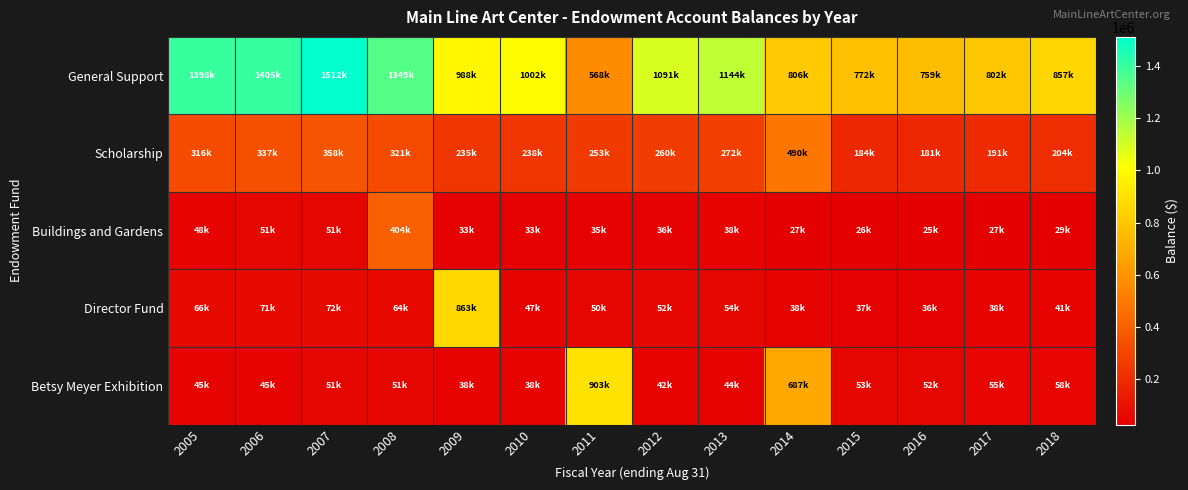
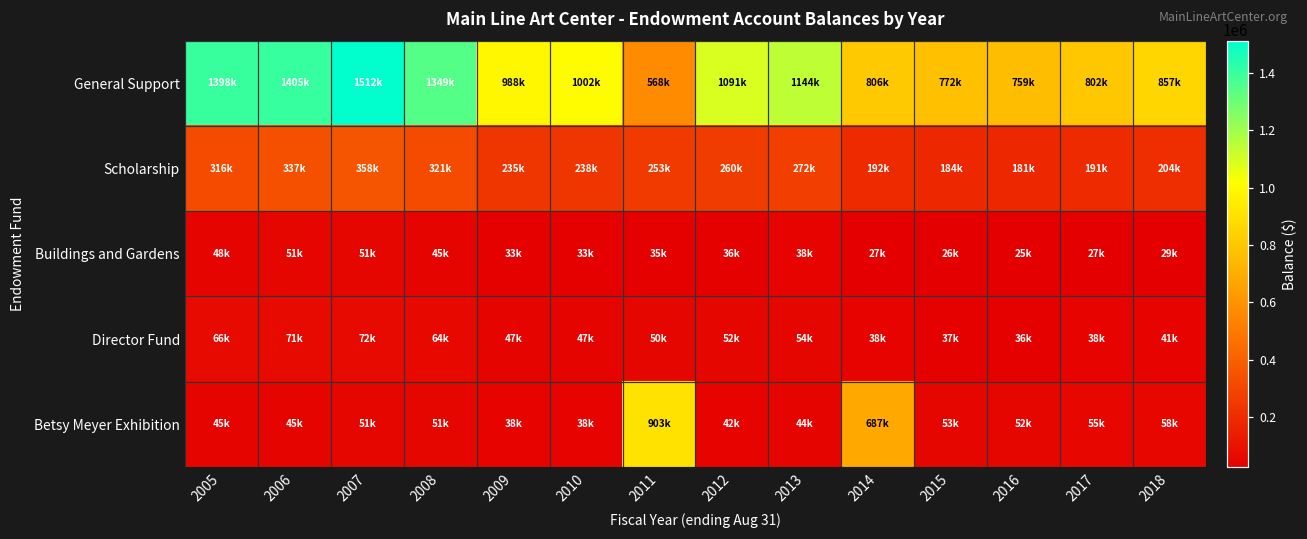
Scholarship, 2014: 490k -> 192k
Buildings and Gardens, 2008: 404k -> 45k
Director Fund, 2009: 863k -> 47k
